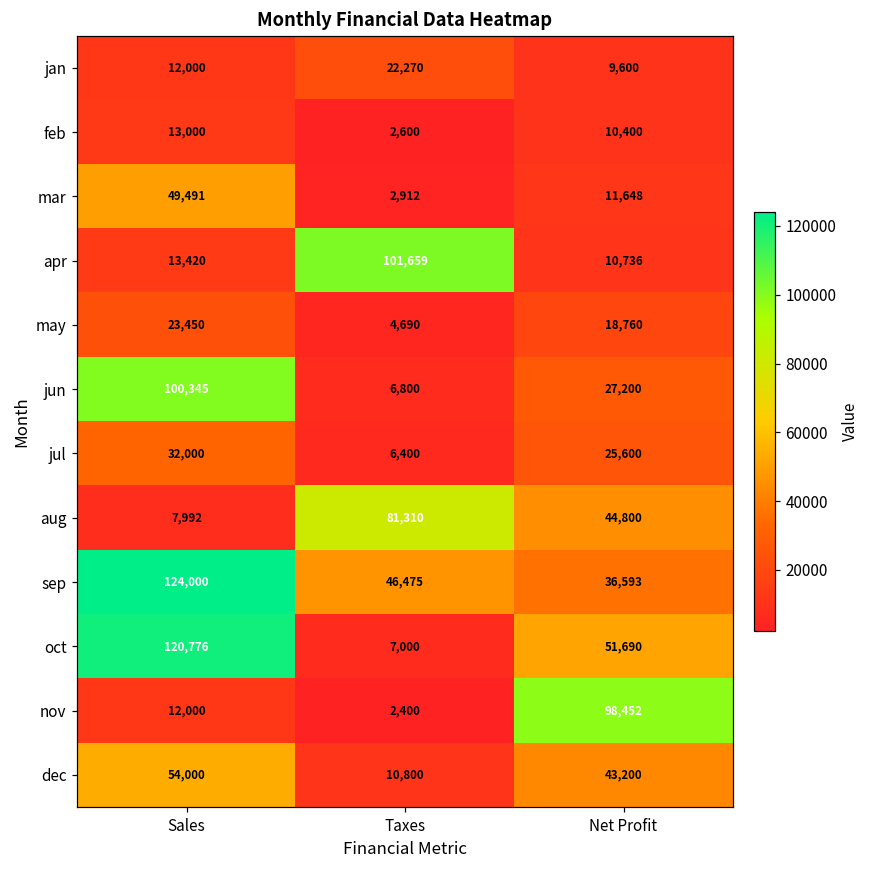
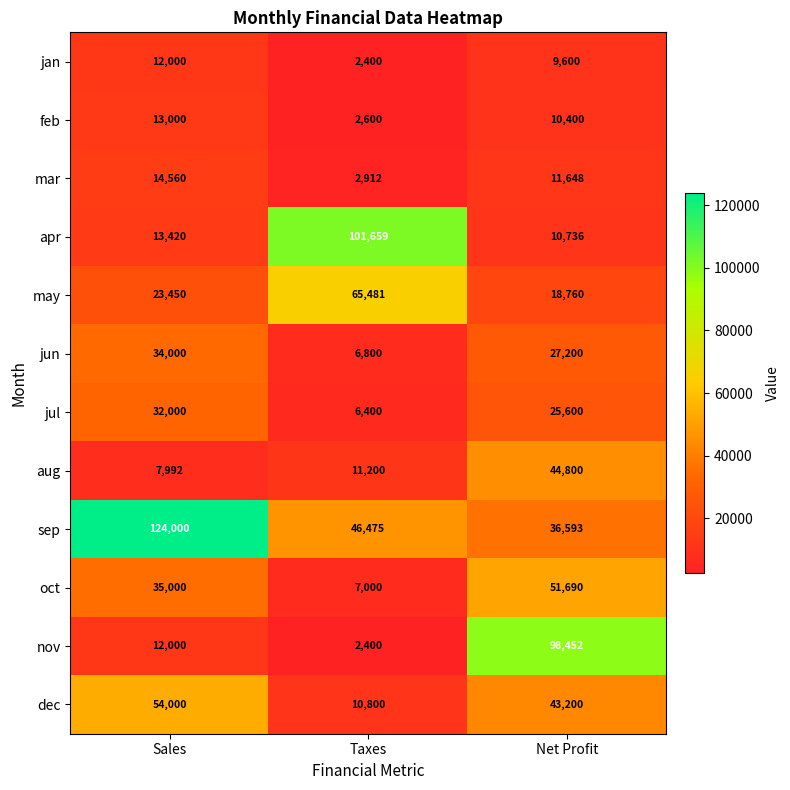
jan, Taxes: 22,270 -> 2,400
mar, Sales: 49,491 -> 14,560
may, Taxes: 4,690 -> 65,481
jun, Sales: 100,345 -> 34,000
aug, Taxes: 81,310 -> 11,200
oct, Sales: 120,776 -> 35,000
